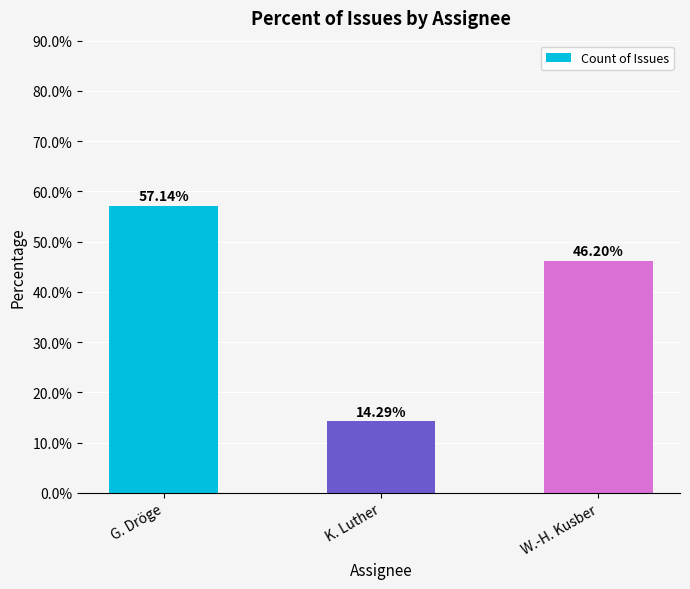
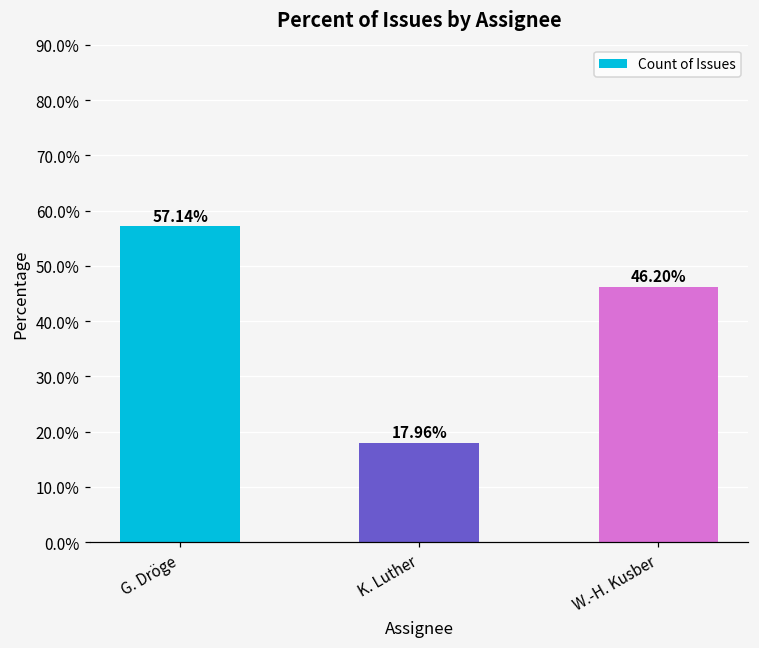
K. Luther: 14.29% -> 17.96%
